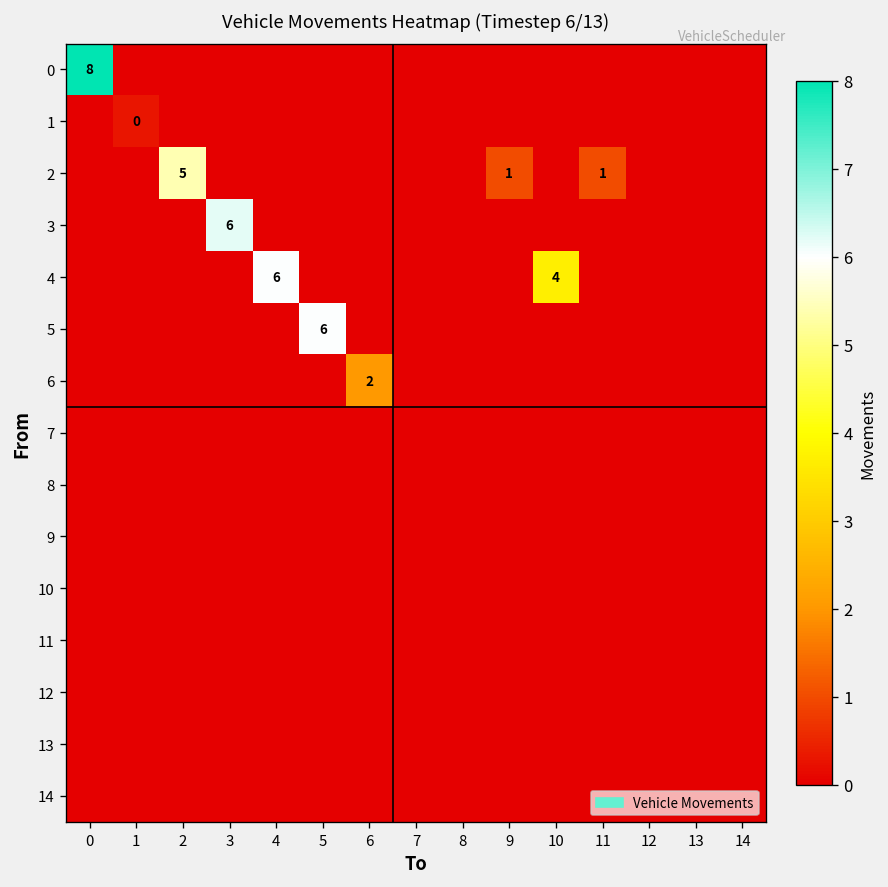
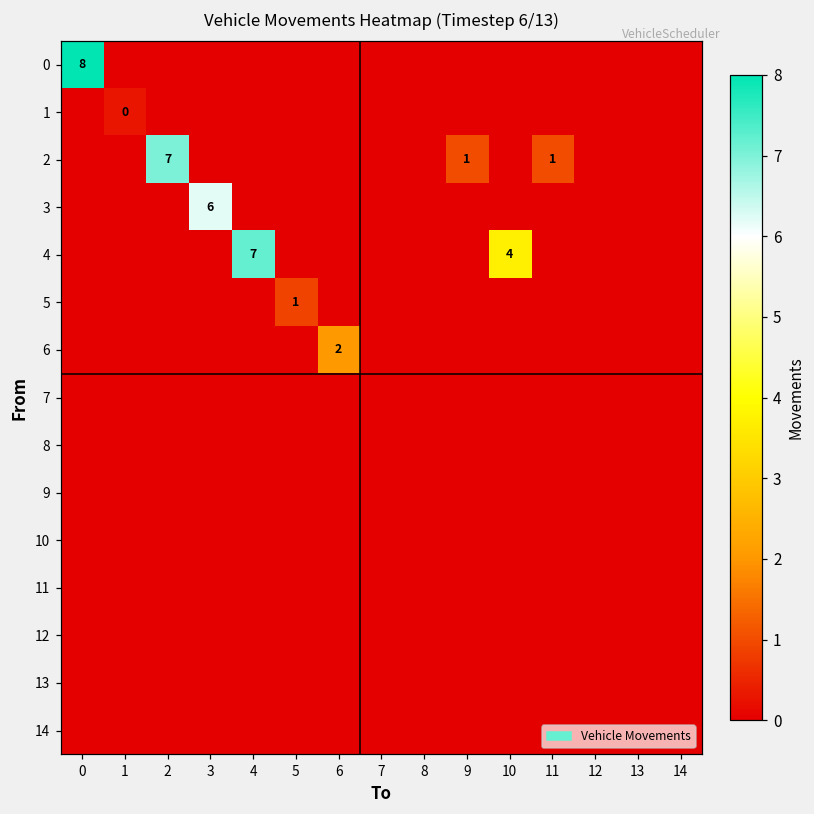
2, 2: 5 -> 7
4, 4: 6 -> 7
5, 5: 6 -> 1
